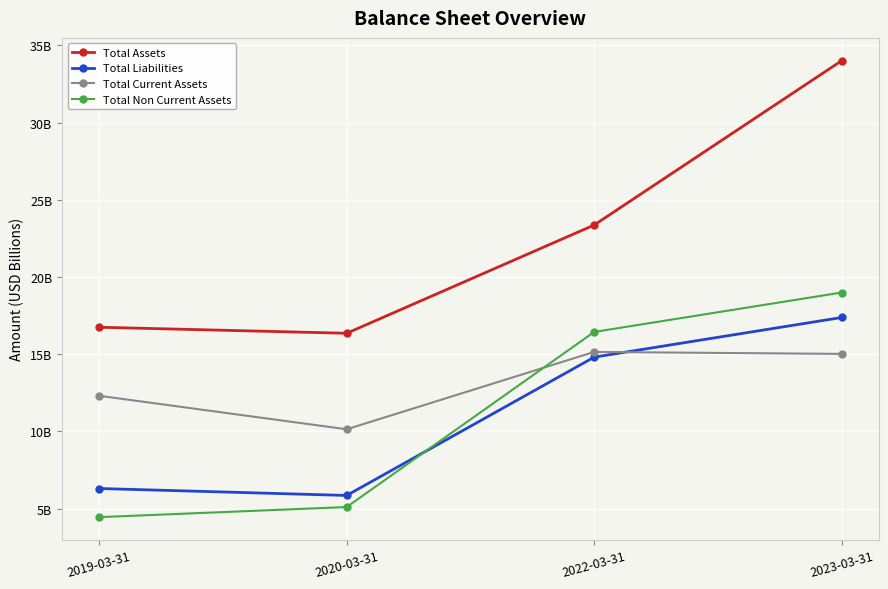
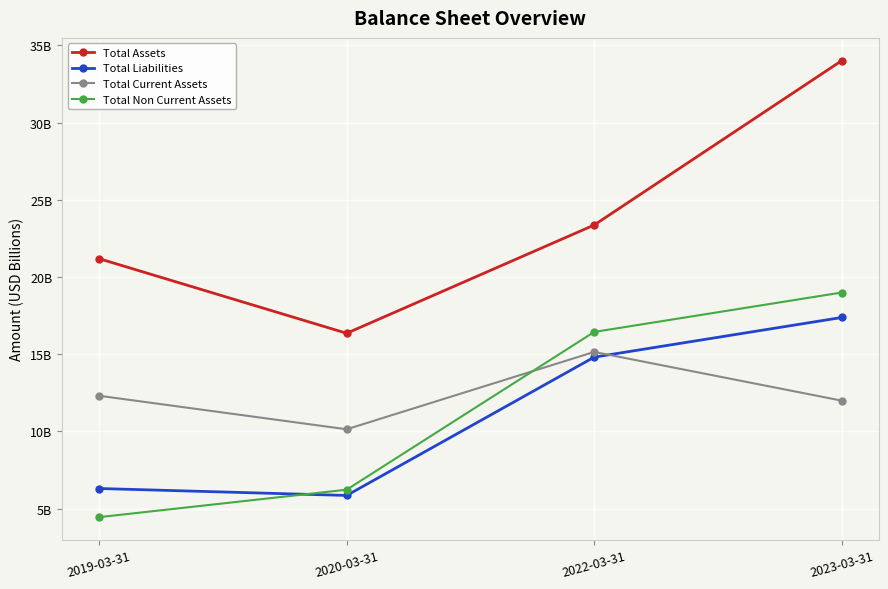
Total Assets, 2019-03-31: 16700000000 -> 21200000000
Total Non Current Assets, 2020-03-31: 5100000000 -> 6200000000
Total Current Assets, 2023-03-31: 15000000000 -> 12000000000
